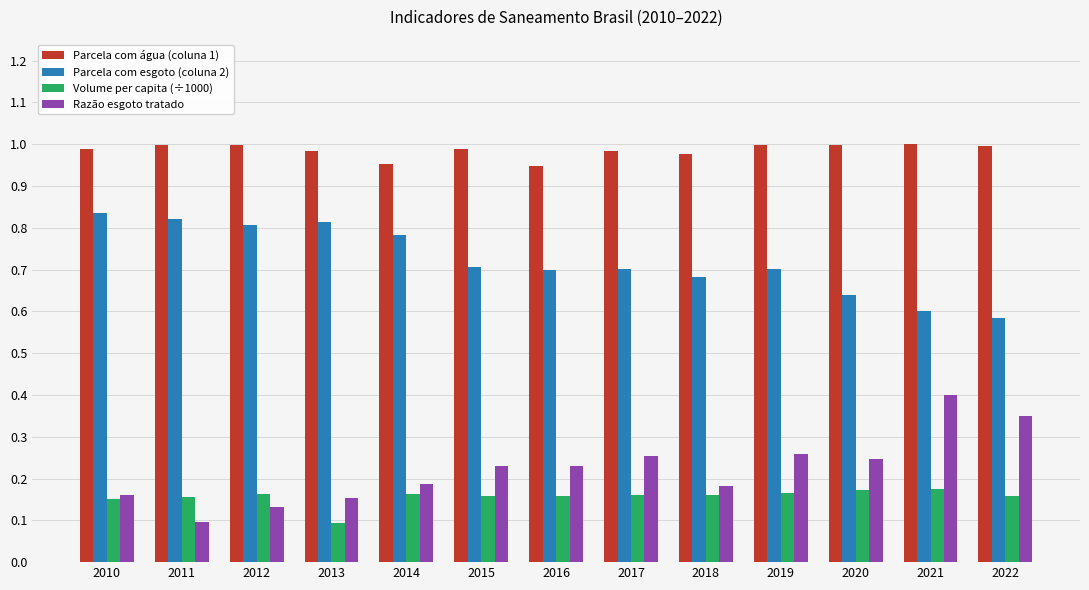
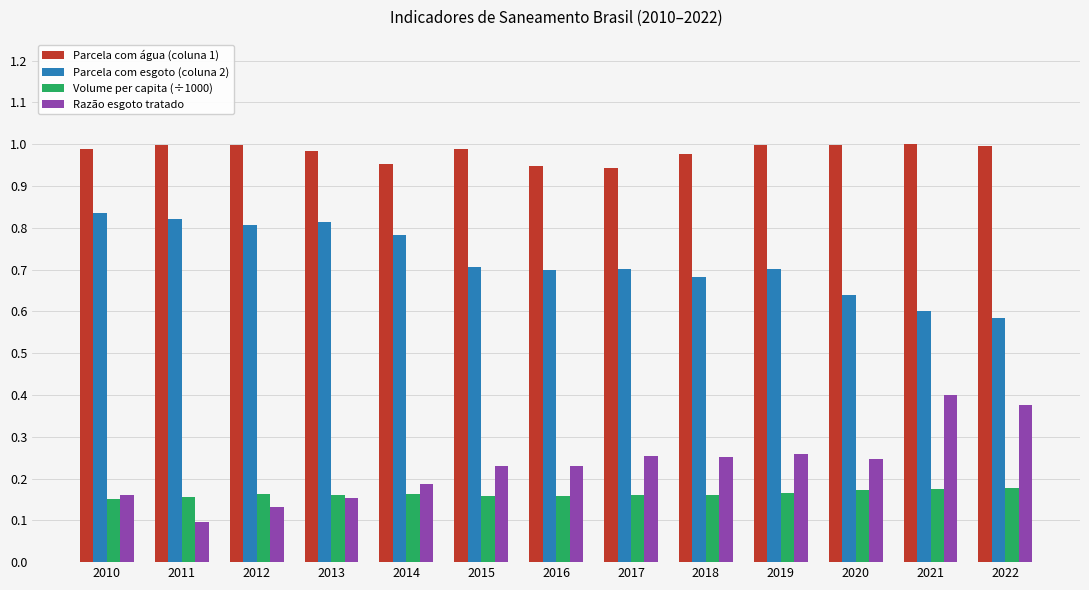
Volume per capita (÷1000), 2013: 0.09 -> 0.16
Parcela com água (coluna 1), 2017: 0.98 -> 0.94
Razão esgoto tratado, 2018: 0.18 -> 0.25
Volume per capita (÷1000), 2022: 0.16 -> 0.18
Razão esgoto tratado, 2022: 0.35 -> 0.38
